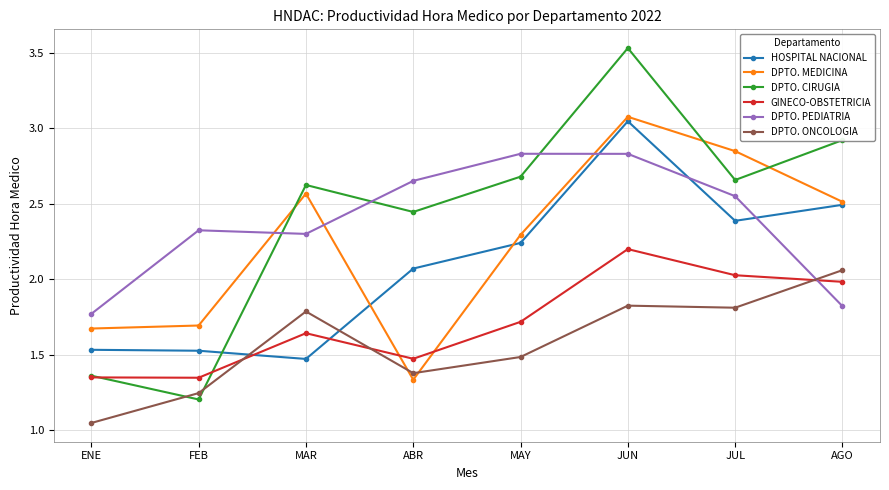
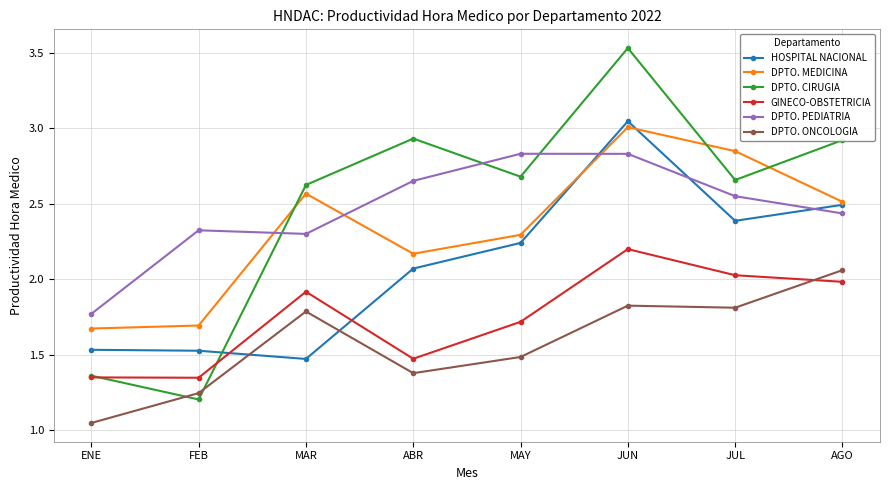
GINECO-OBSTETRICIA, MAR: 1.64 -> 1.92
DPTO. MEDICINA, ABR: 1.34 -> 2.17
DPTO. CIRUGIA, ABR: 2.45 -> 2.93
DPTO. MEDICINA, JUN: 3.08 -> 3.01
DPTO. PEDIATRIA, AGO: 1.82 -> 2.44
